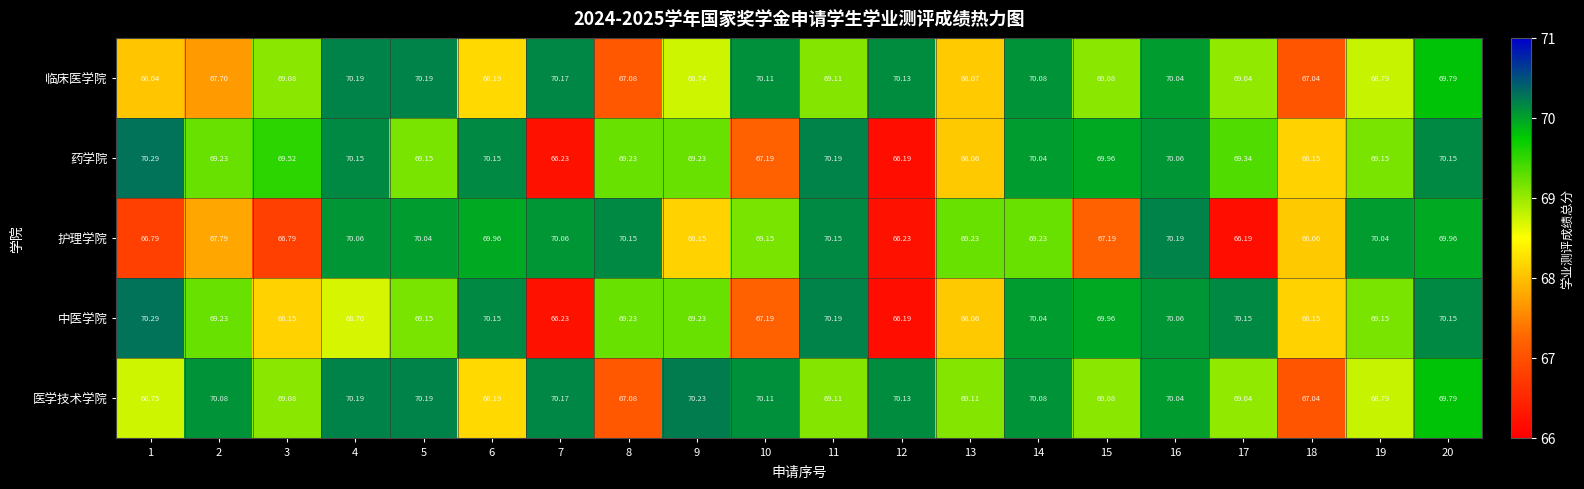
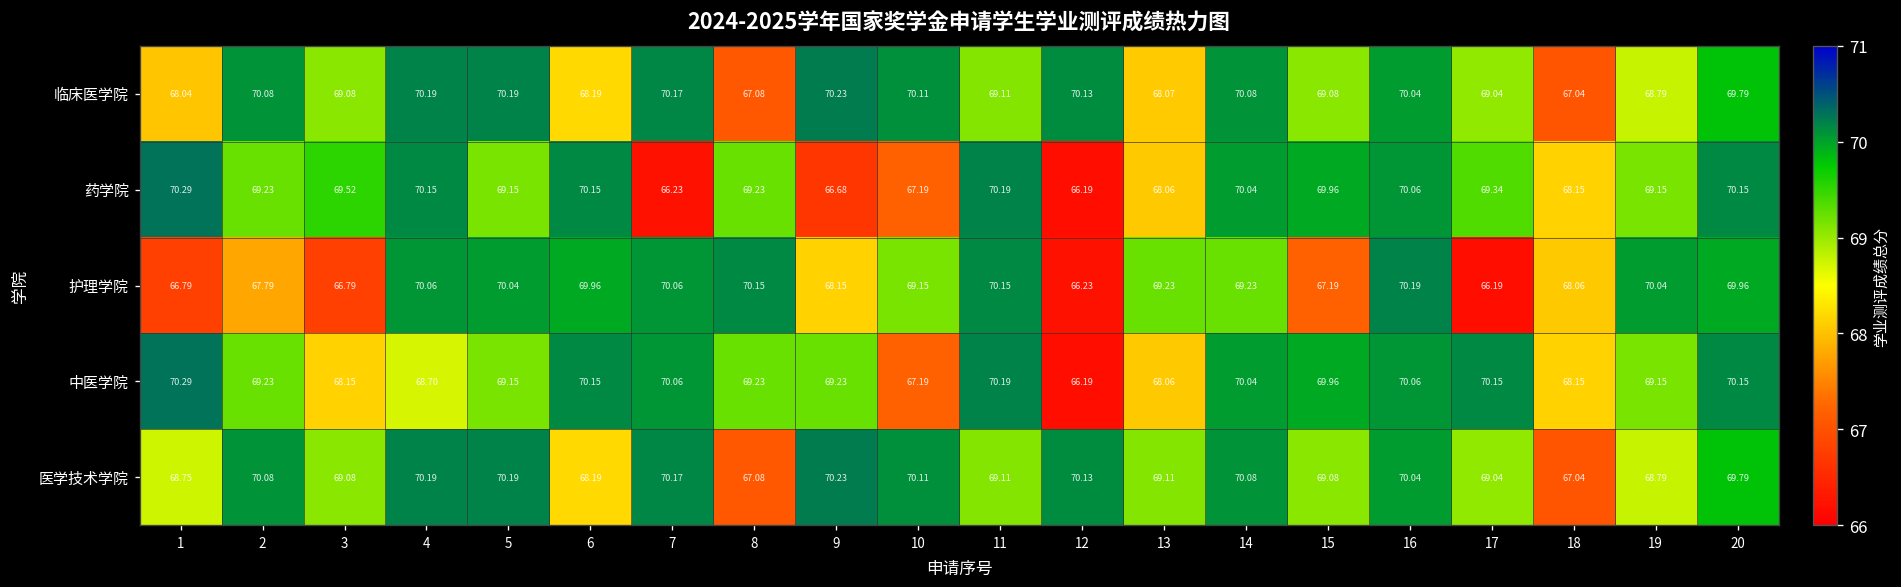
临床医学院, 2: 67.70 -> 70.08
临床医学院, 9: 68.74 -> 70.23
药学院, 9: 69.23 -> 66.68
中医学院, 7: 66.23 -> 70.06
